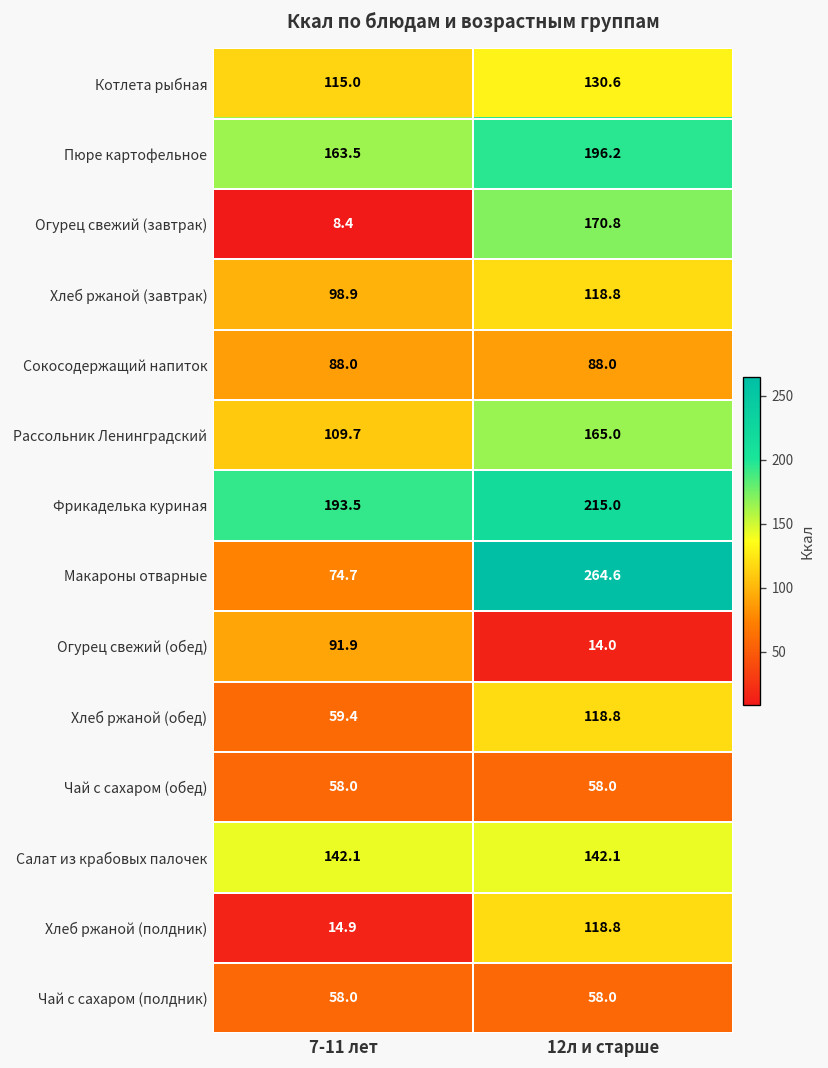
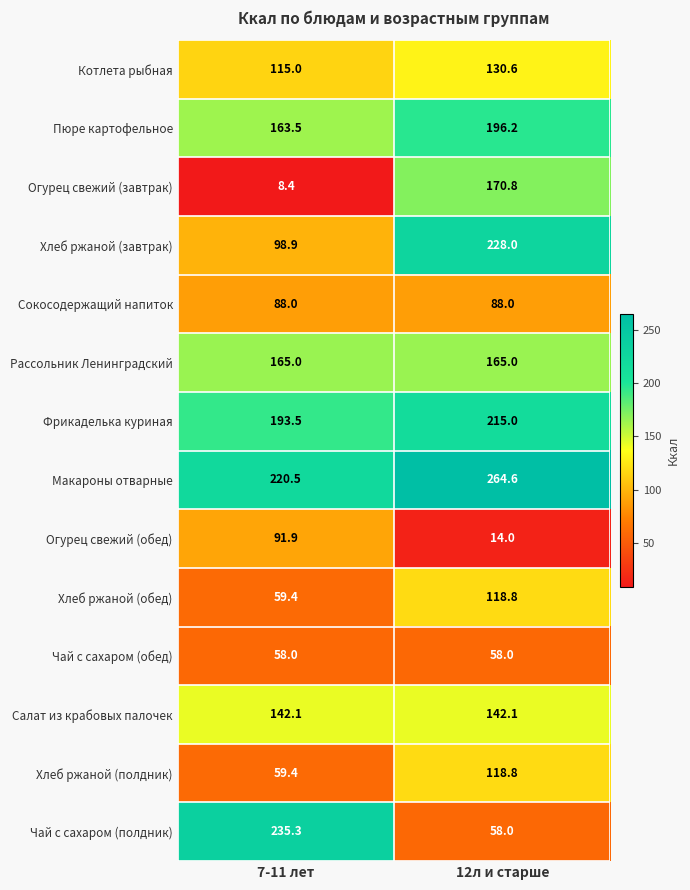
Хлеб ржаной (завтрак), 12л и старше: 118.8 -> 228.0
Рассольник Ленинградский, 7-11 лет: 109.7 -> 165.0
Макароны отварные, 7-11 лет: 74.7 -> 220.5
Хлеб ржаной (полдник), 7-11 лет: 14.9 -> 59.4
Чай с сахаром (полдник), 7-11 лет: 58.0 -> 235.3
